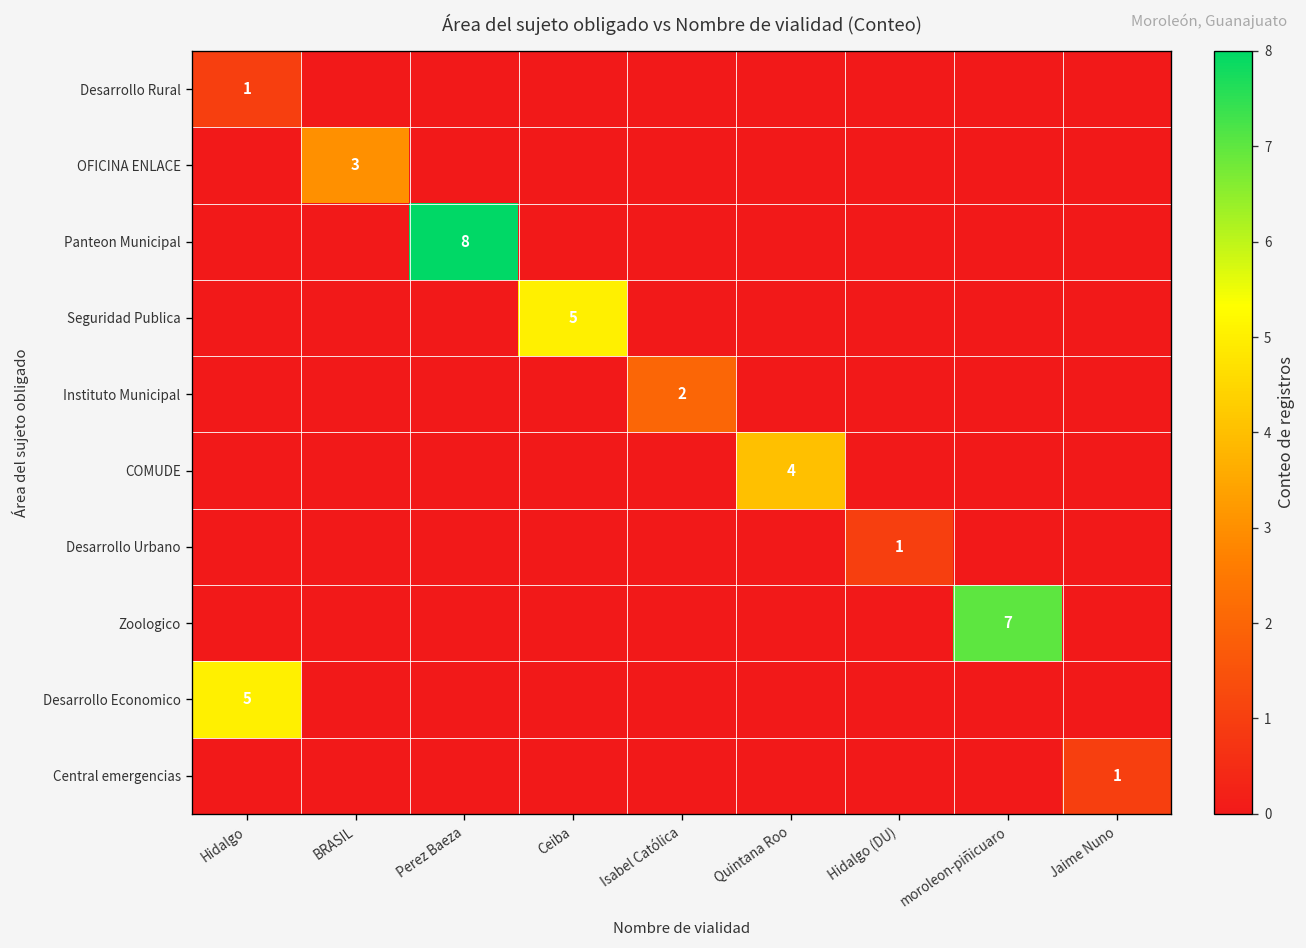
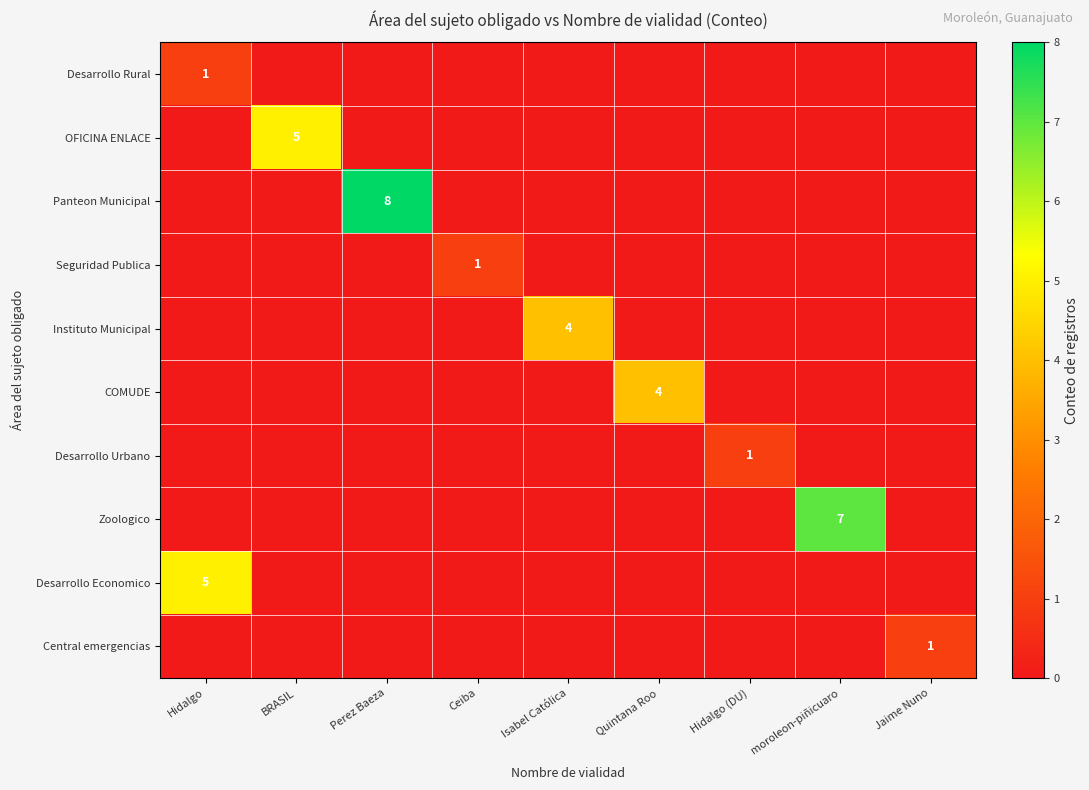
OFICINA ENLACE, BRASIL: 3 -> 5
Seguridad Publica, Ceiba: 5 -> 1
Instituto Municipal, Isabel Católica: 2 -> 4
